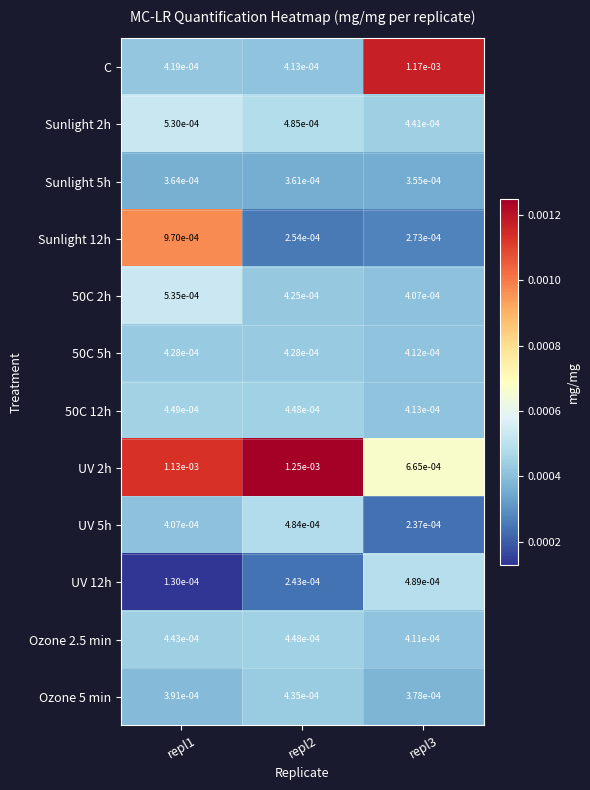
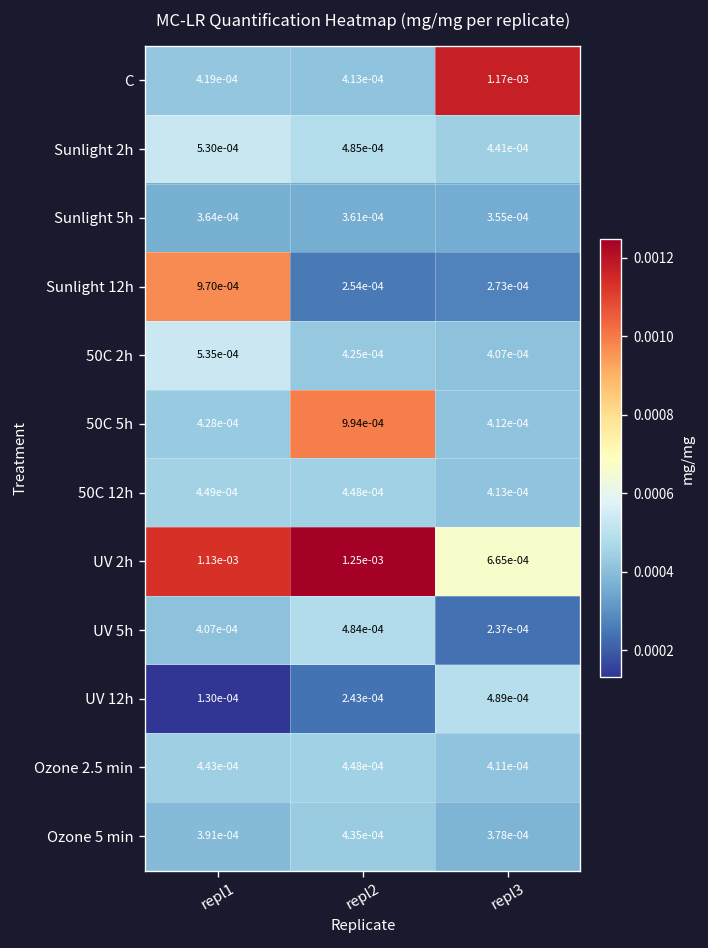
50C 5h, repl2: 4.28e-04 -> 9.94e-04
